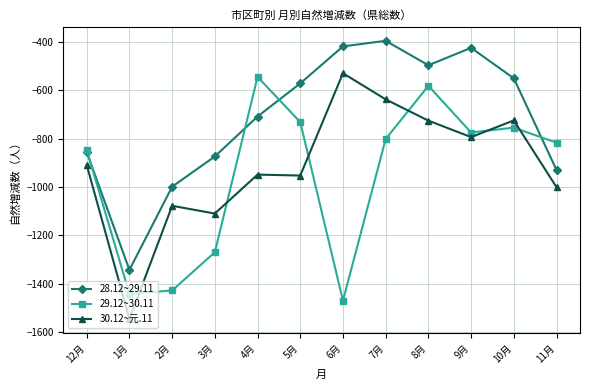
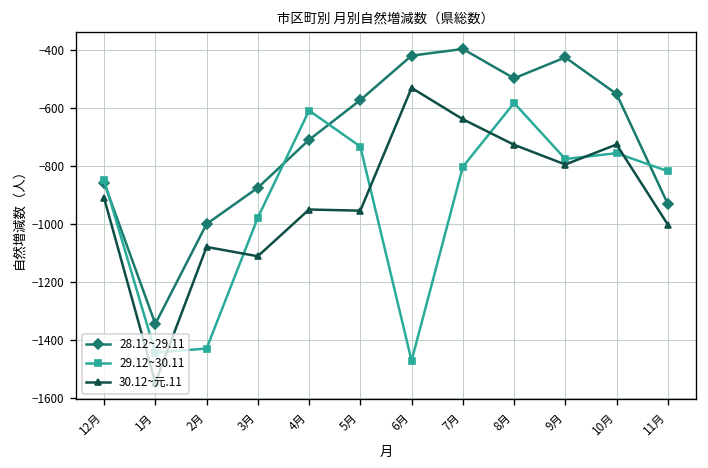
29.12~30.11, 3月: -1270 -> -980
29.12~30.11, 4月: -550 -> -610
